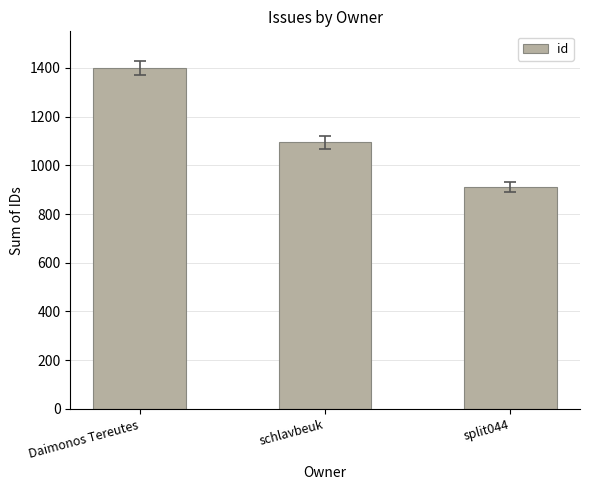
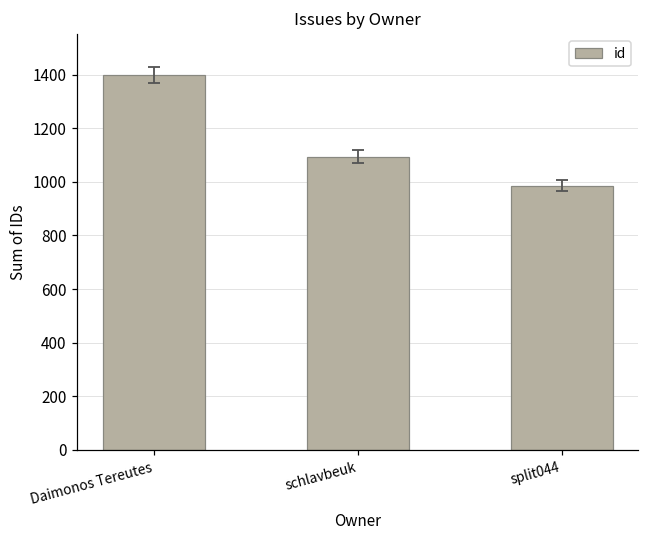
id, split044: 910 -> 990
